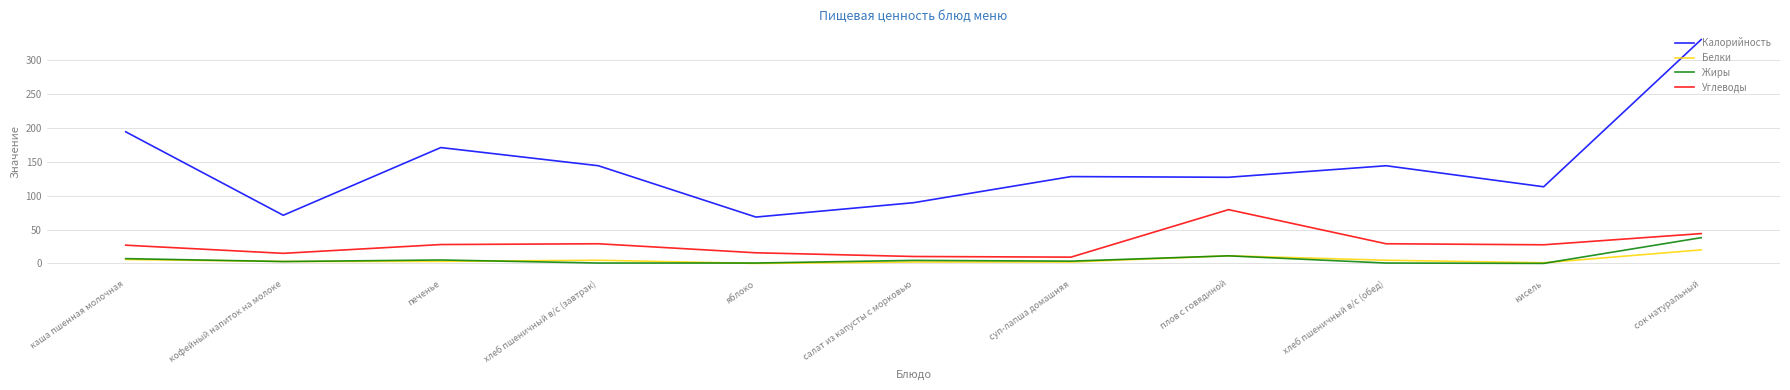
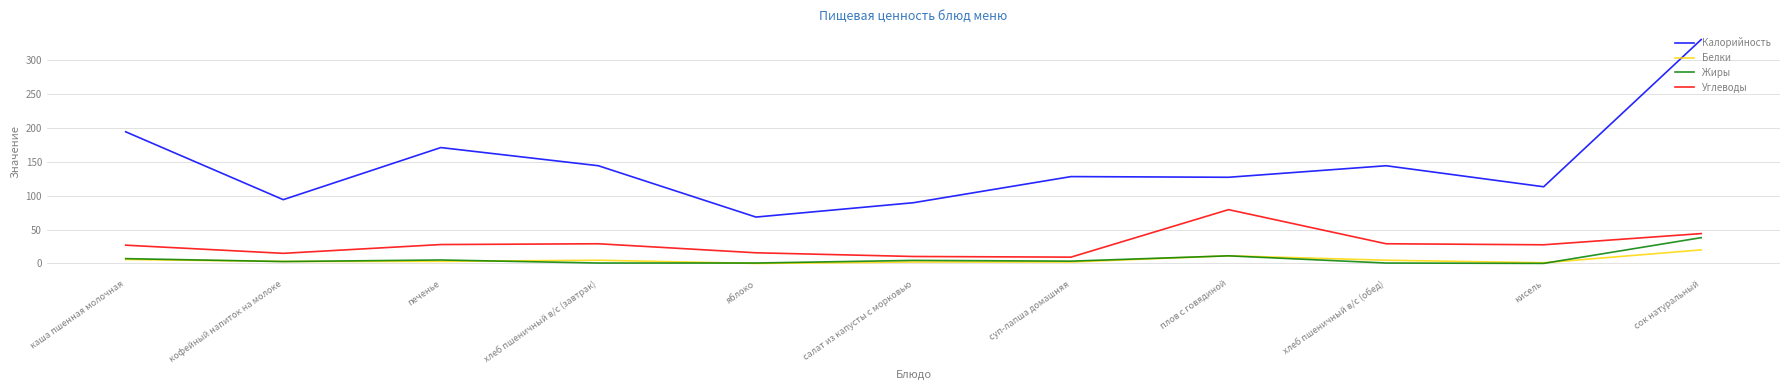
Калорийность, кофейный напиток на молоке: 70 -> 90
